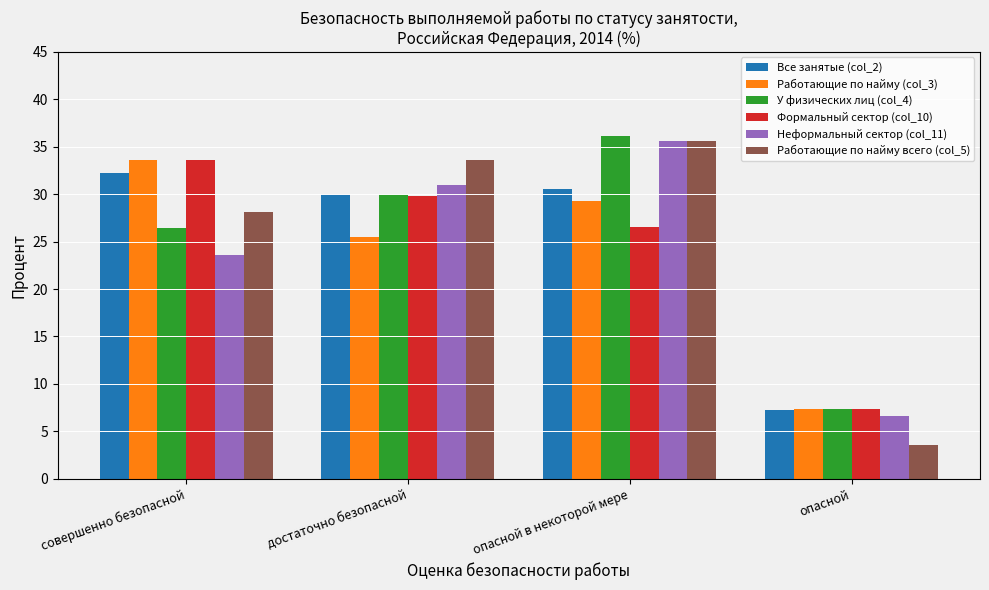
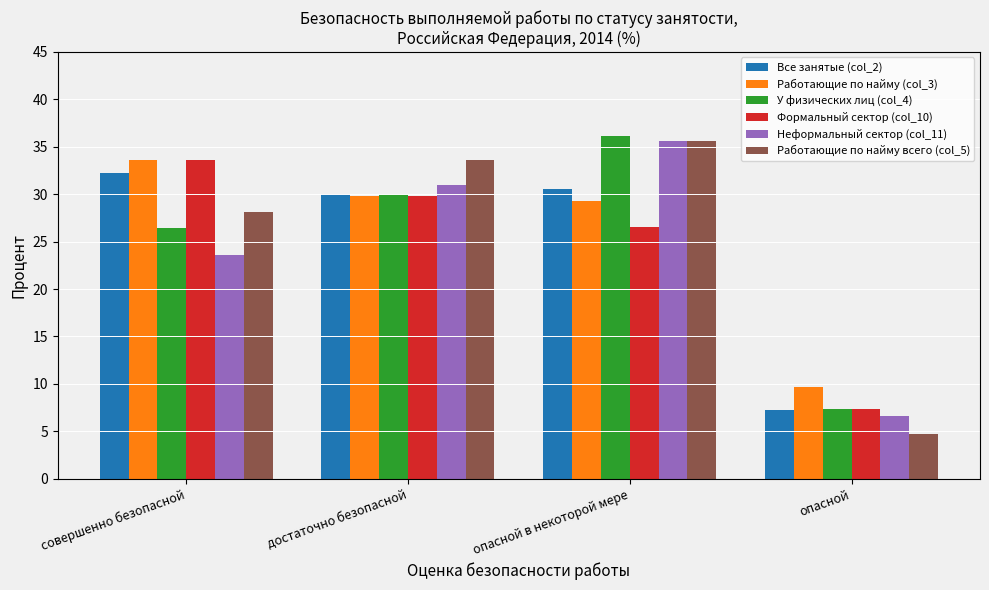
Работающие по найму (col_3), достаточно безопасной: 26 -> 30
Работающие по найму (col_3), опасной: 7 -> 10
Работающие по найму всего (col_5), опасной: 4 -> 5
